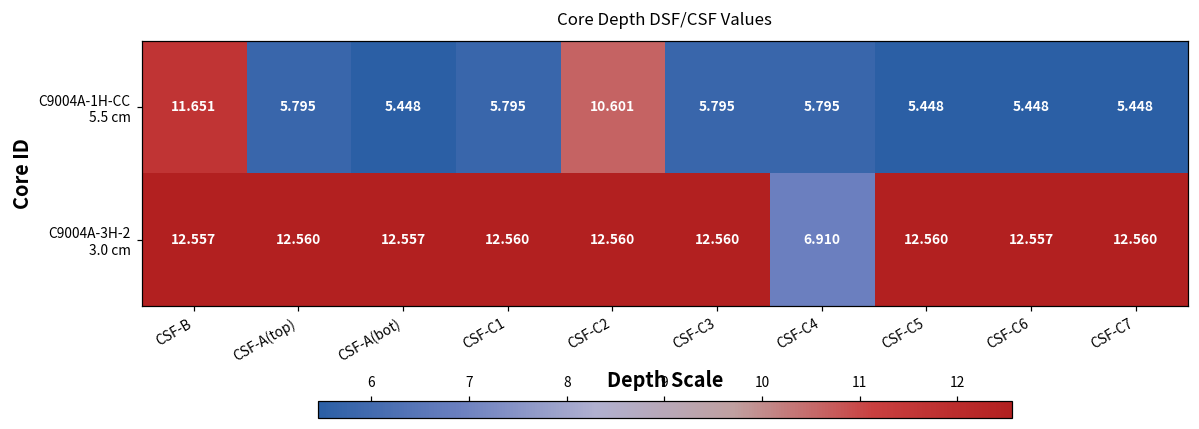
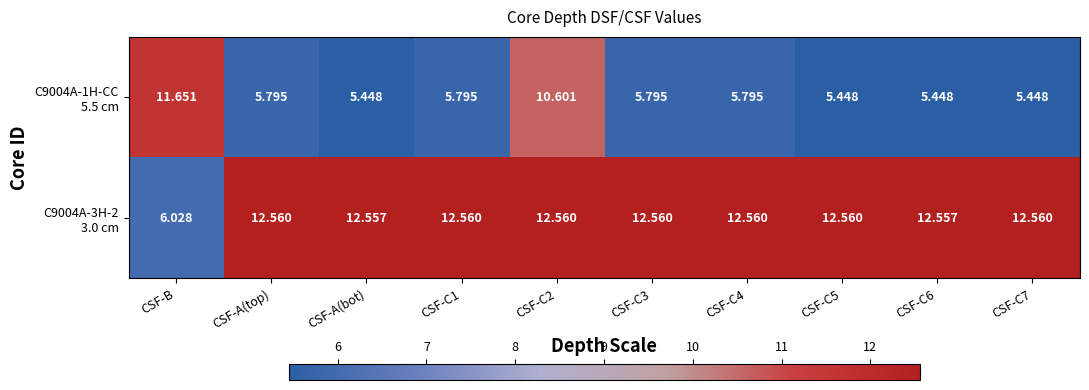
C9004A-3H-2 3.0 cm, CSF-B: 12.557 -> 6.028
C9004A-3H-2 3.0 cm, CSF-C4: 6.910 -> 12.560
